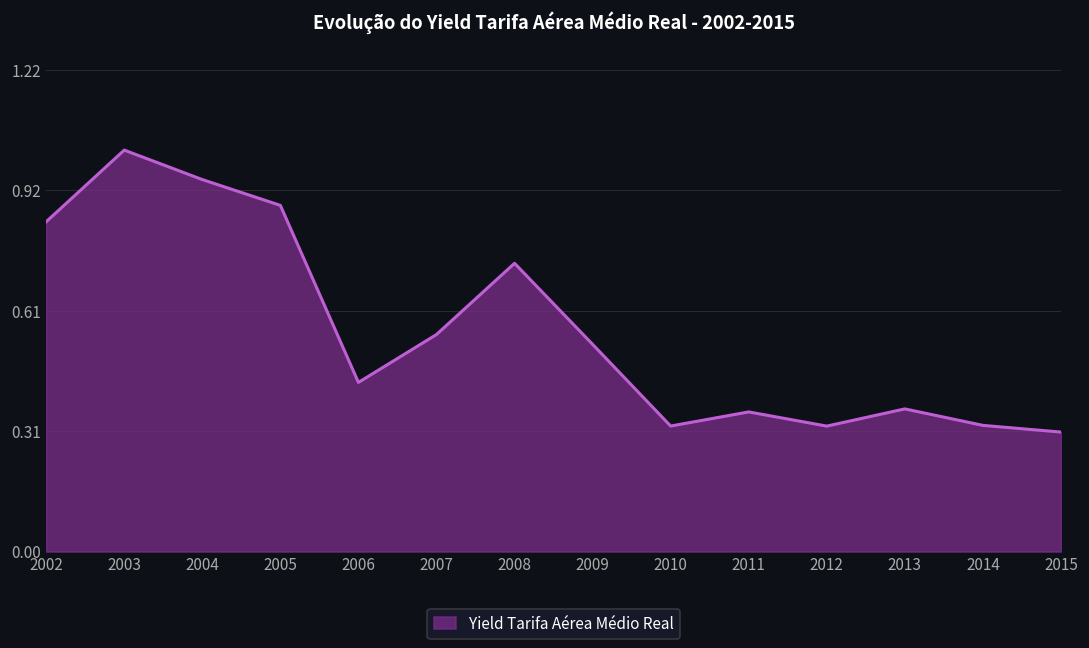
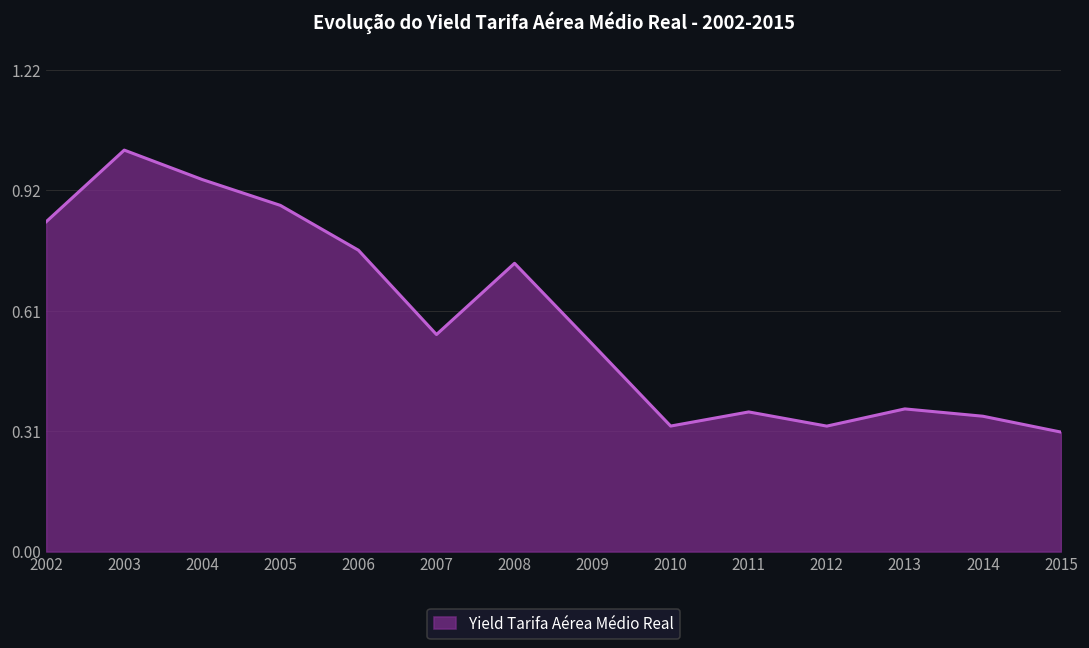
2006: 0.43 -> 0.76
2014: 0.32 -> 0.34
